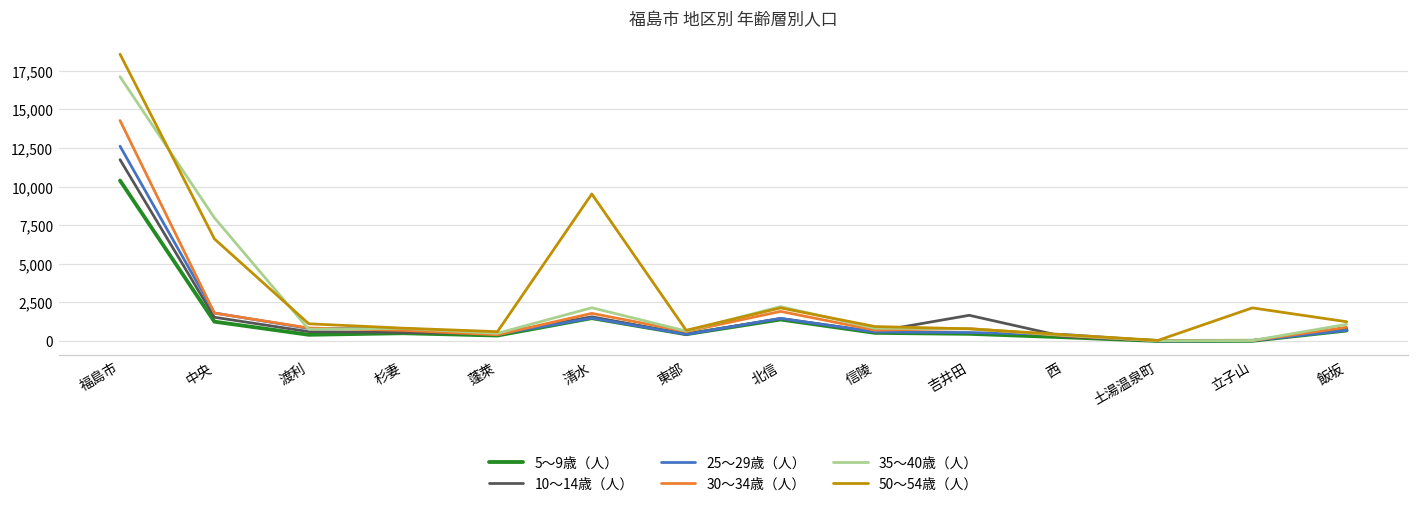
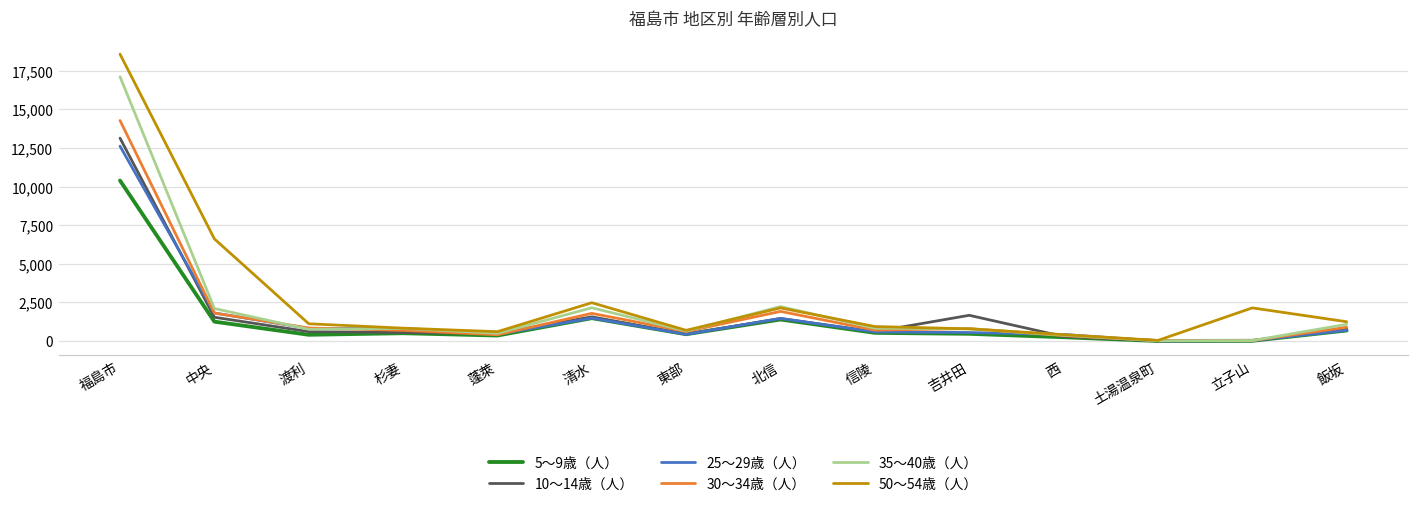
10～14歳（人）, 福島市: 11,700 -> 13,100
35～40歳（人）, 中央: 8,000 -> 2,100
50～54歳（人）, 清水: 9,500 -> 2,500
